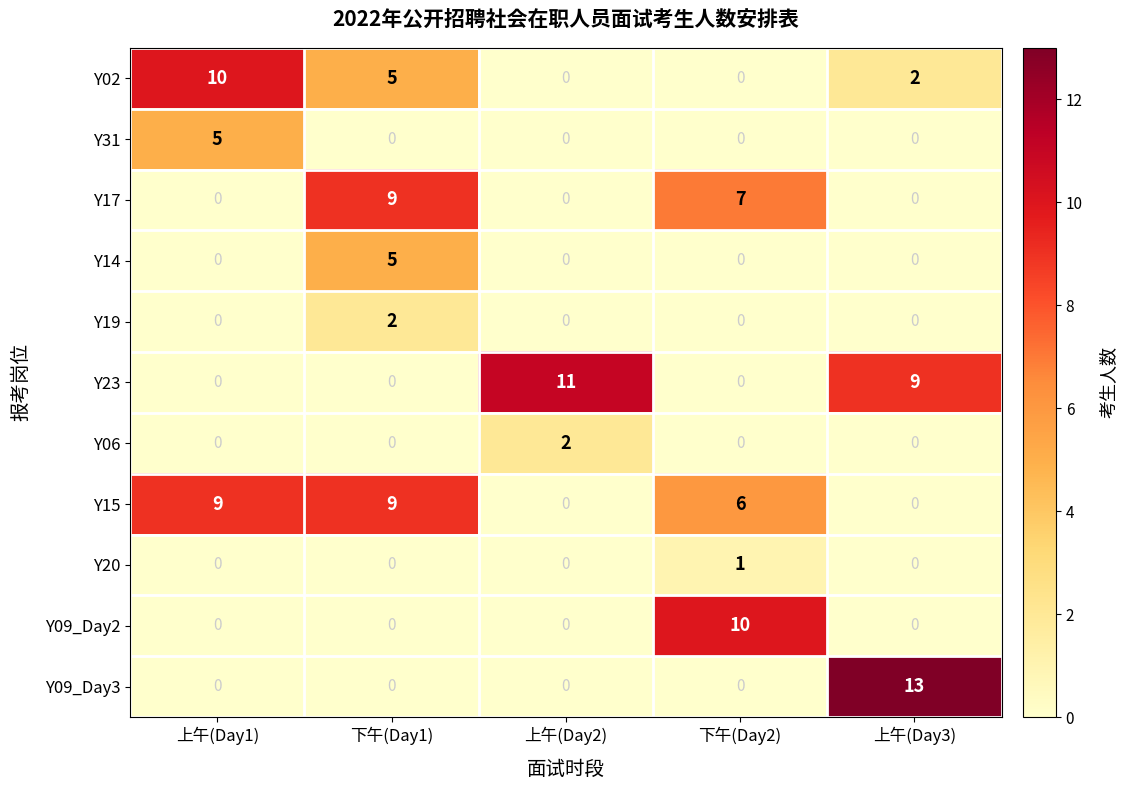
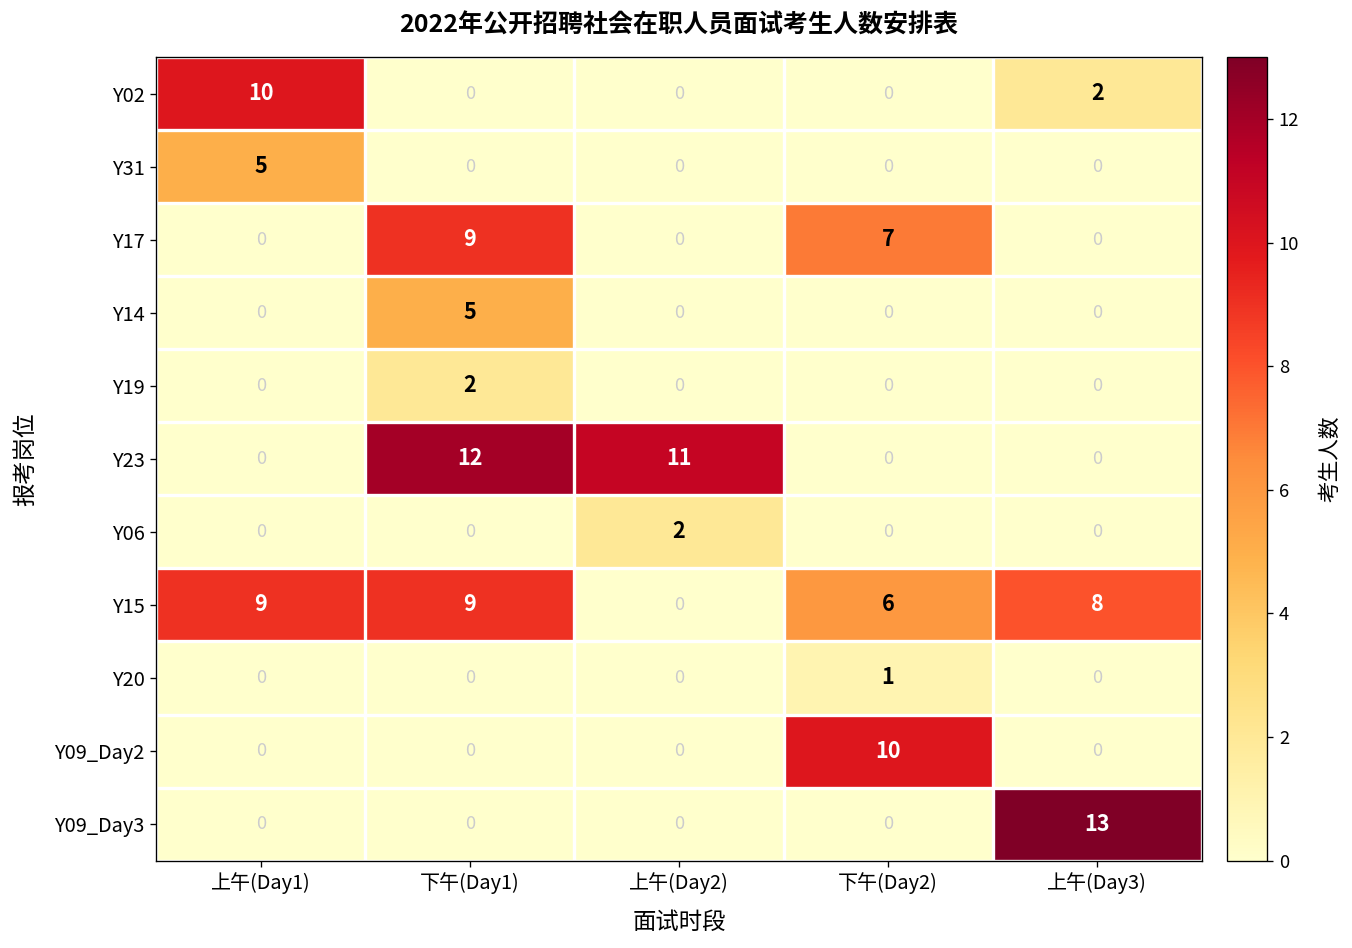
Y02, 下午(Day1): 5 -> 0
Y23, 下午(Day1): 0 -> 12
Y23, 上午(Day3): 9 -> 0
Y15, 上午(Day3): 0 -> 8
